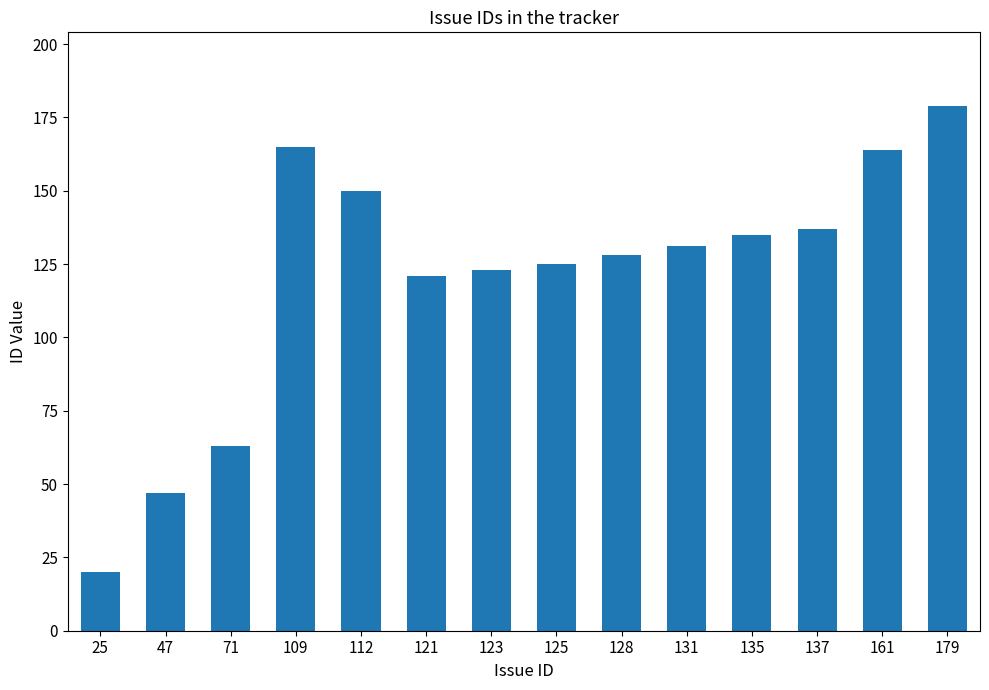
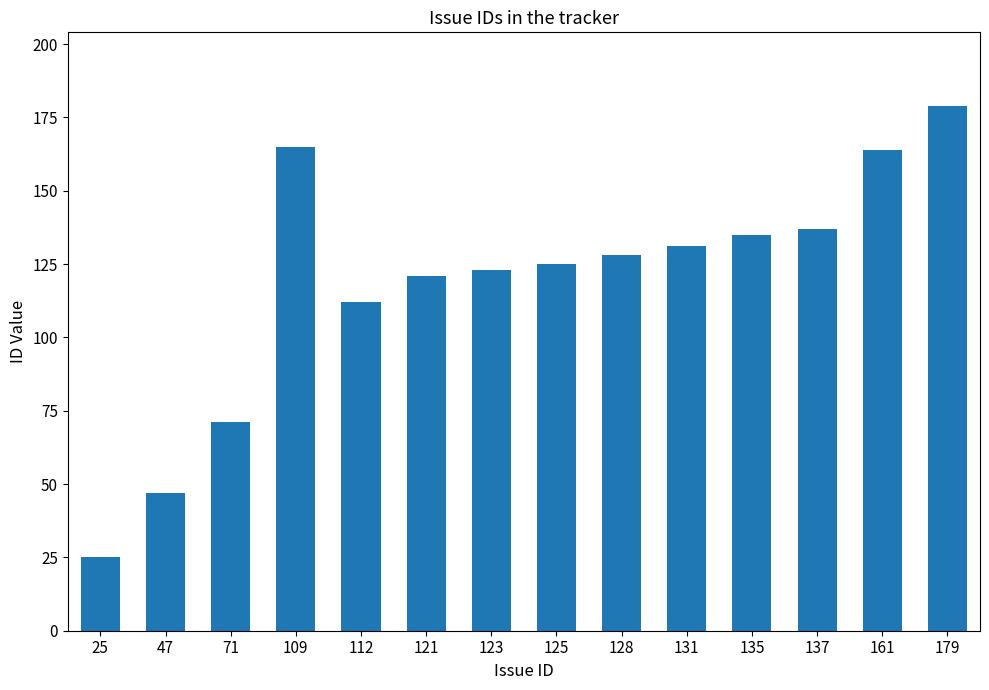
25: 20 -> 25
71: 63 -> 71
112: 150 -> 112
